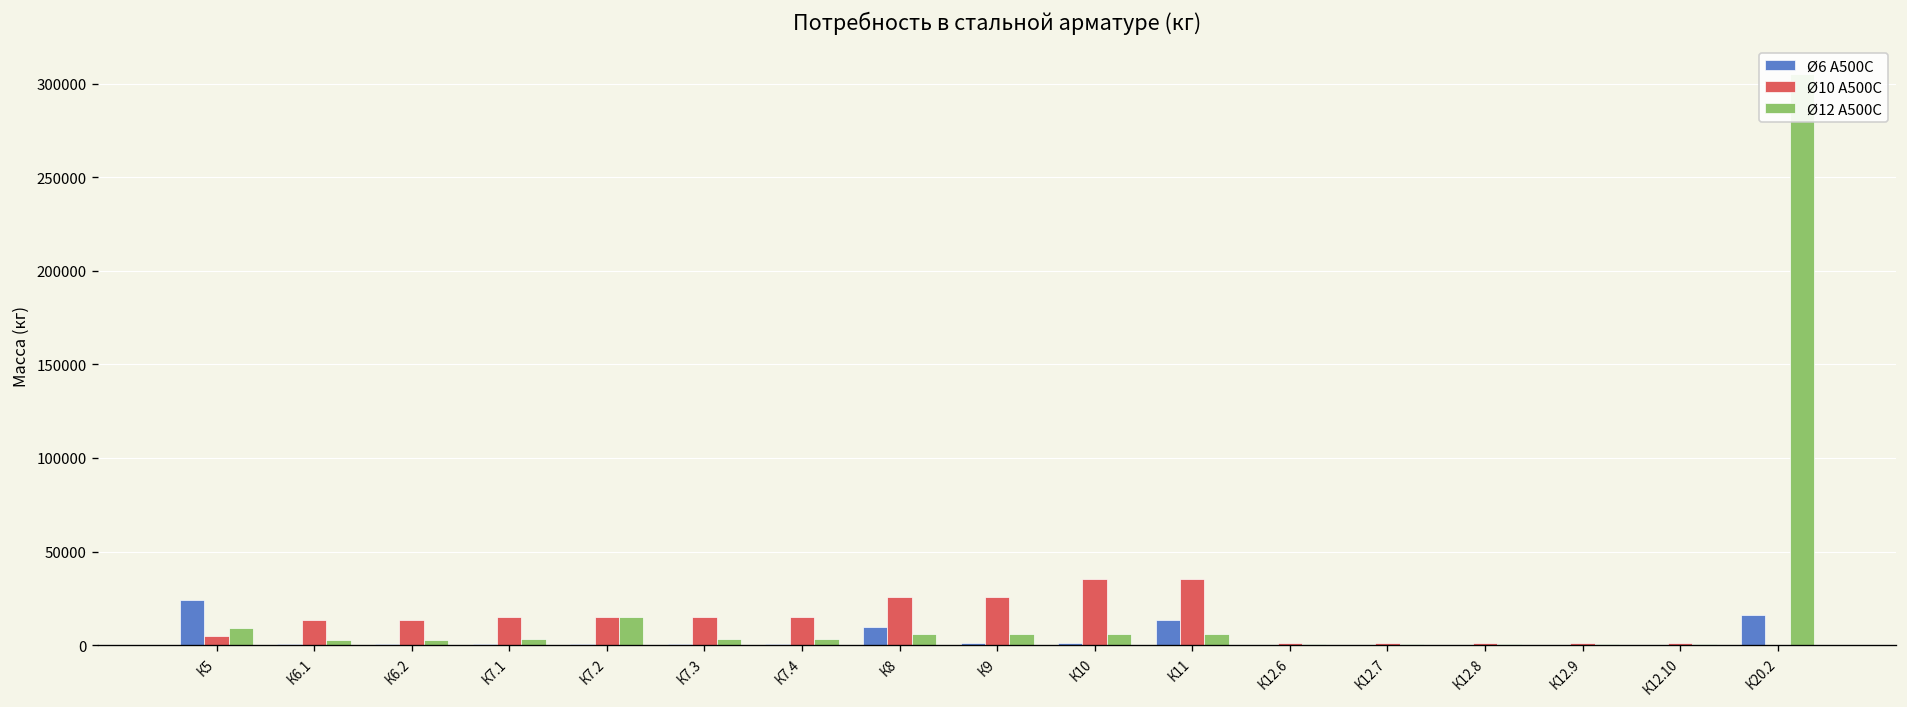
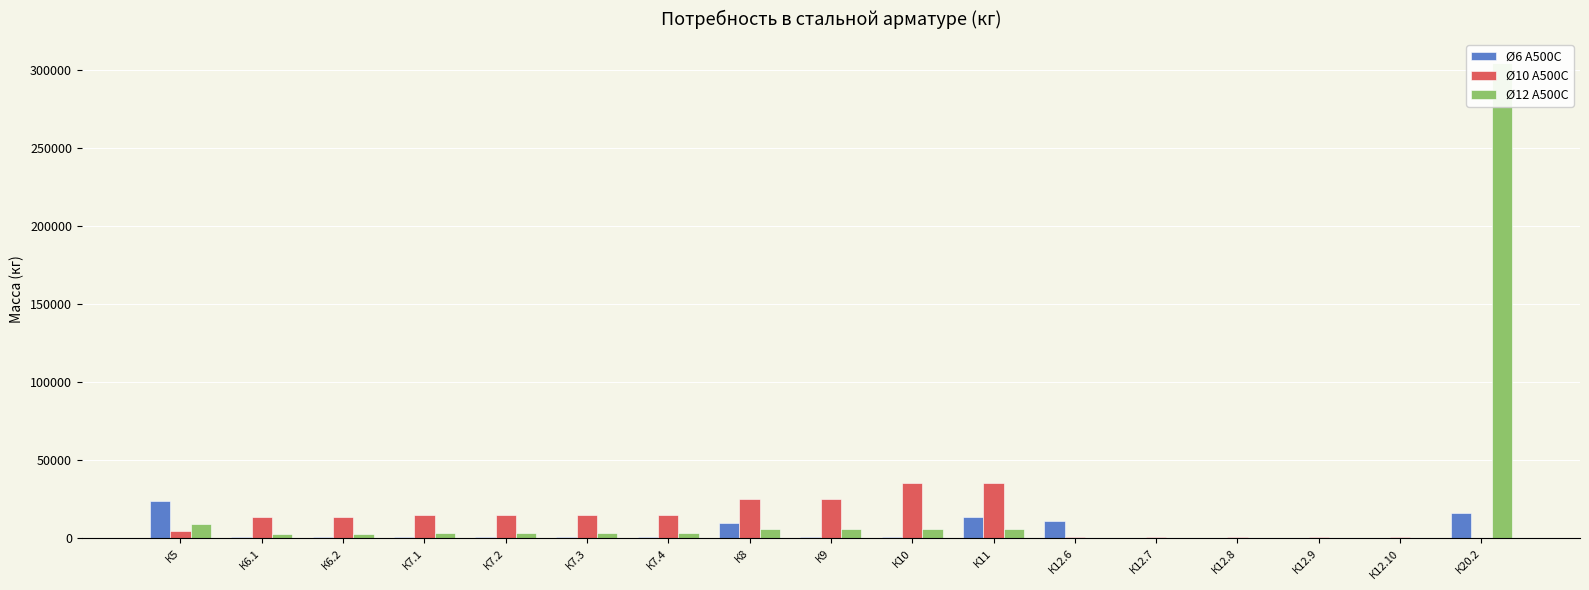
Ø12 А500С, К7.2: 15000 -> 4000
Ø6 А500С, К12.6: 0 -> 11000
